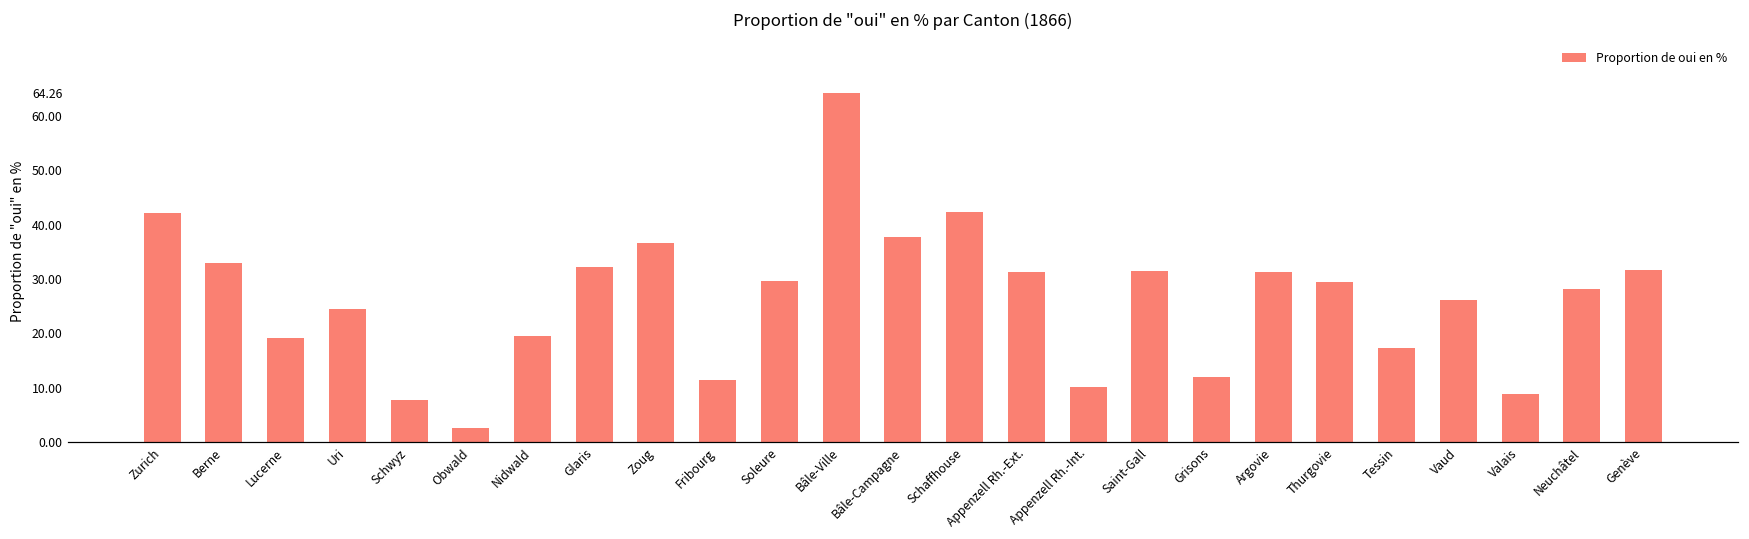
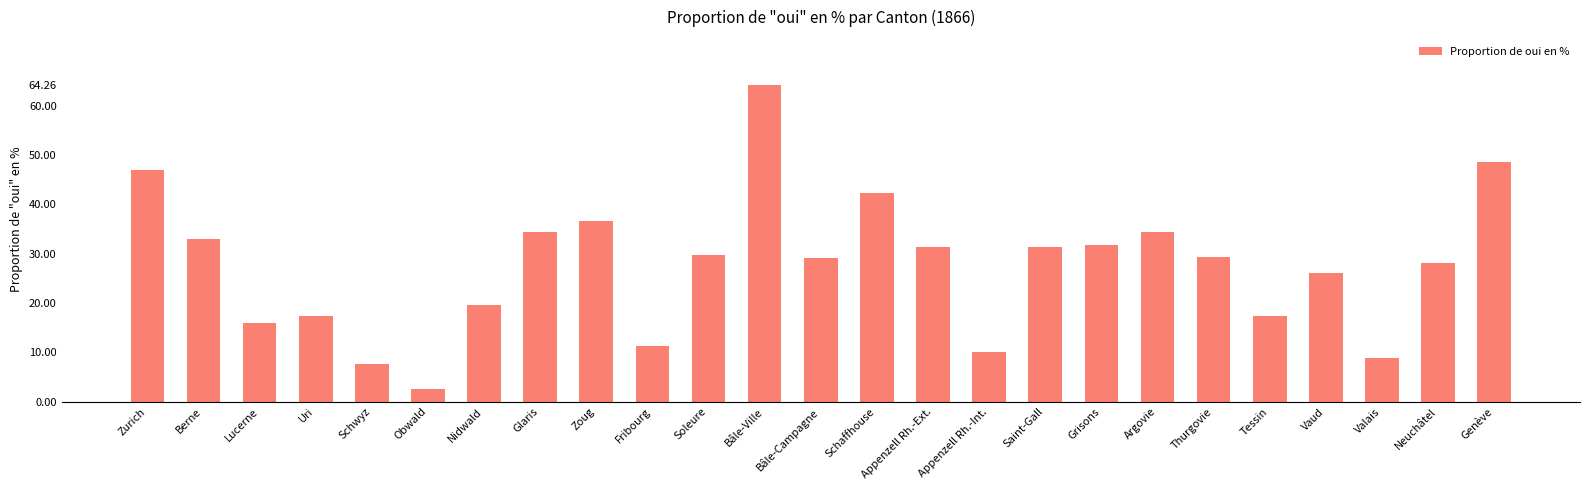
Zurich: 42 -> 47
Lucerne: 19 -> 16
Uri: 24 -> 17
Glaris: 32 -> 34
Bâle-Campagne: 38 -> 29
Grisons: 12 -> 32
Argovie: 31 -> 34
Genève: 32 -> 48
